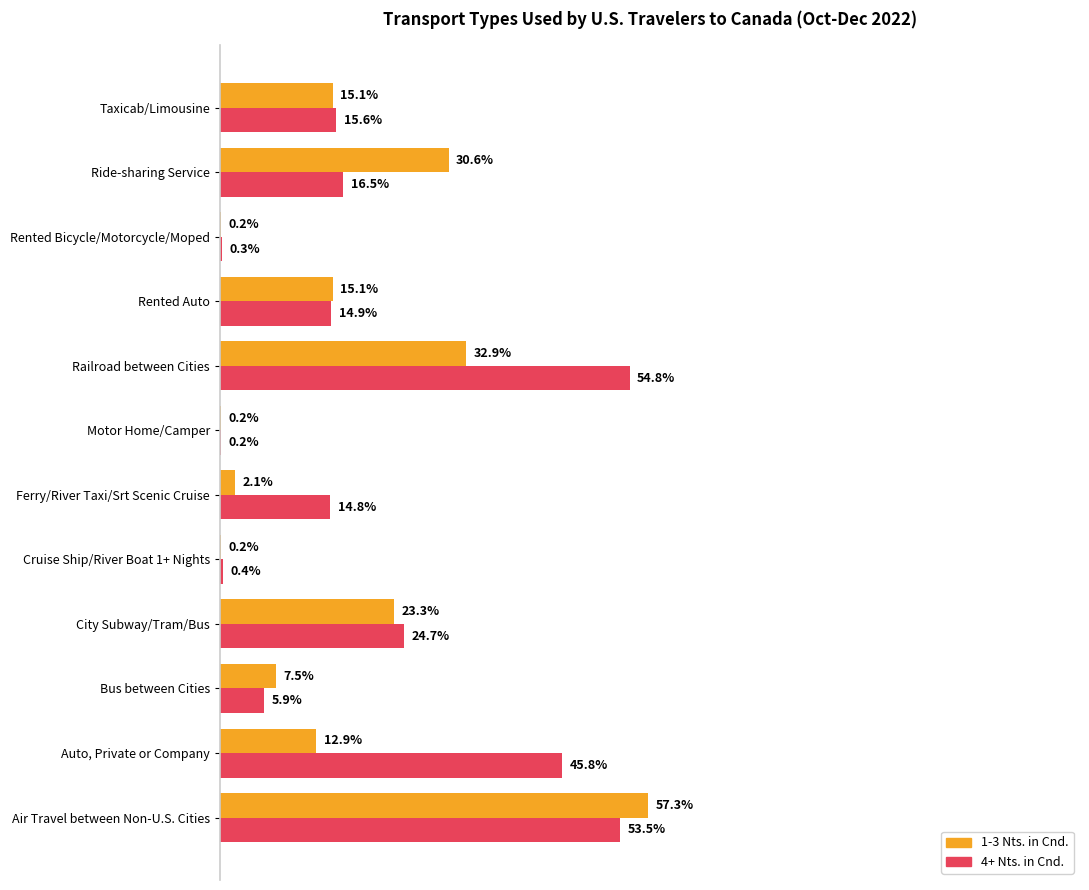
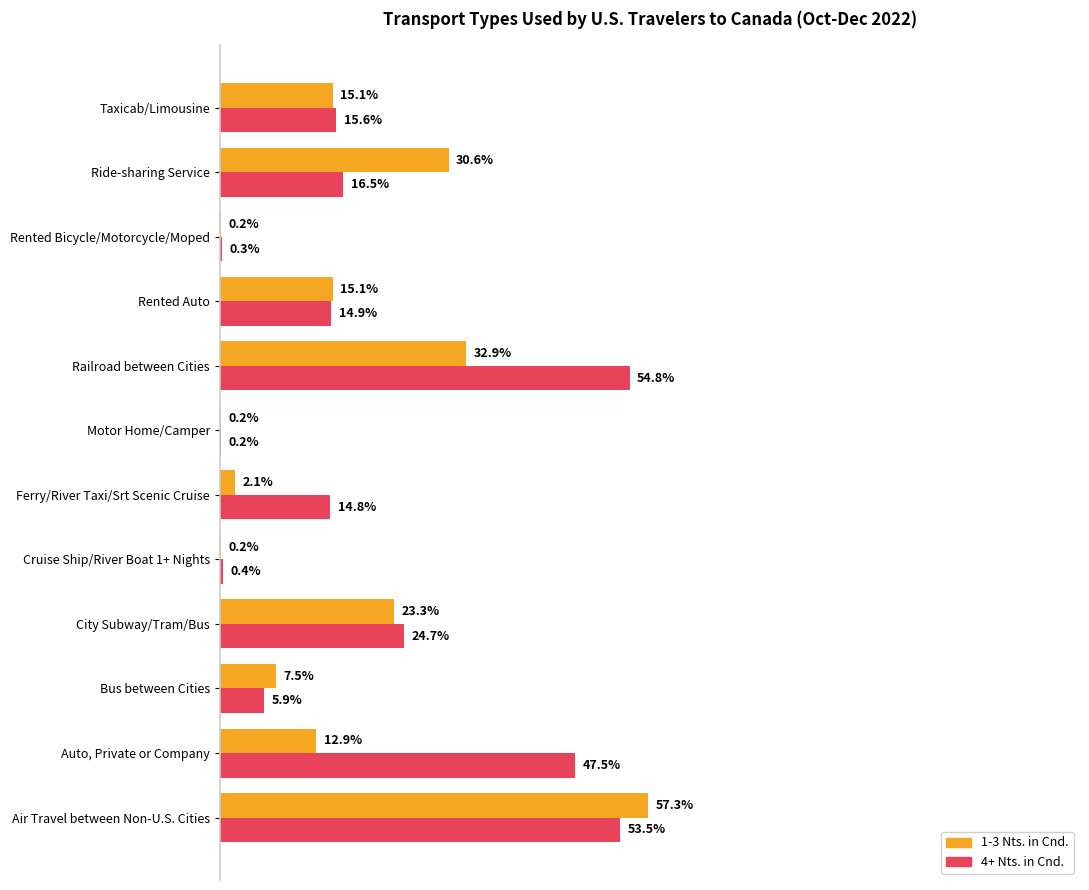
4+ Nts. in Cnd., Auto, Private or Company: 45.8% -> 47.5%
